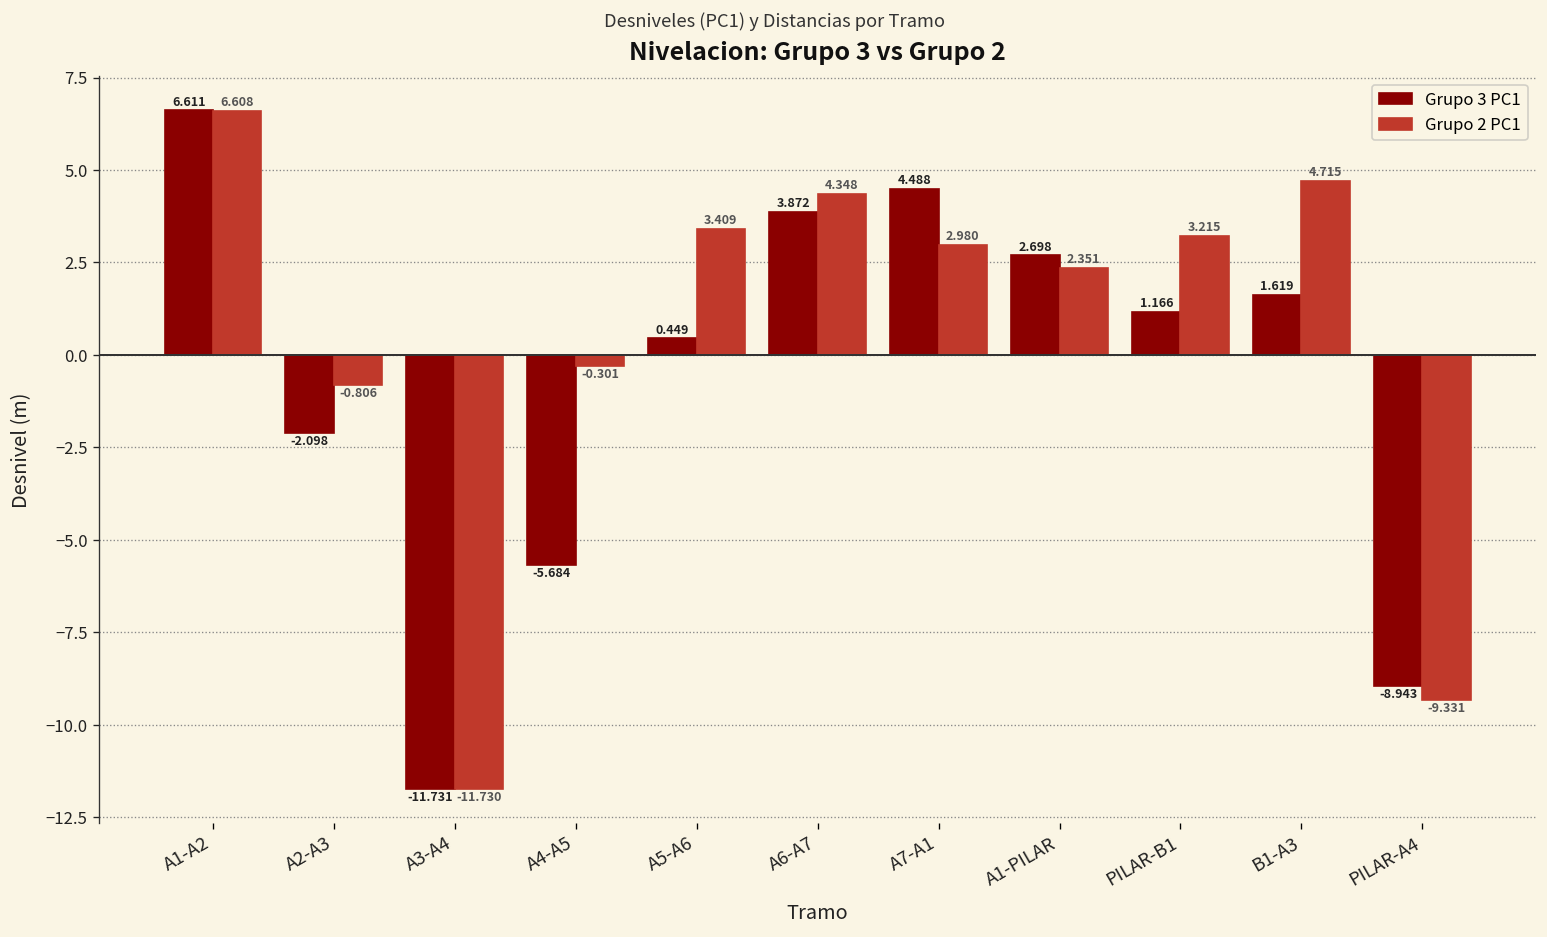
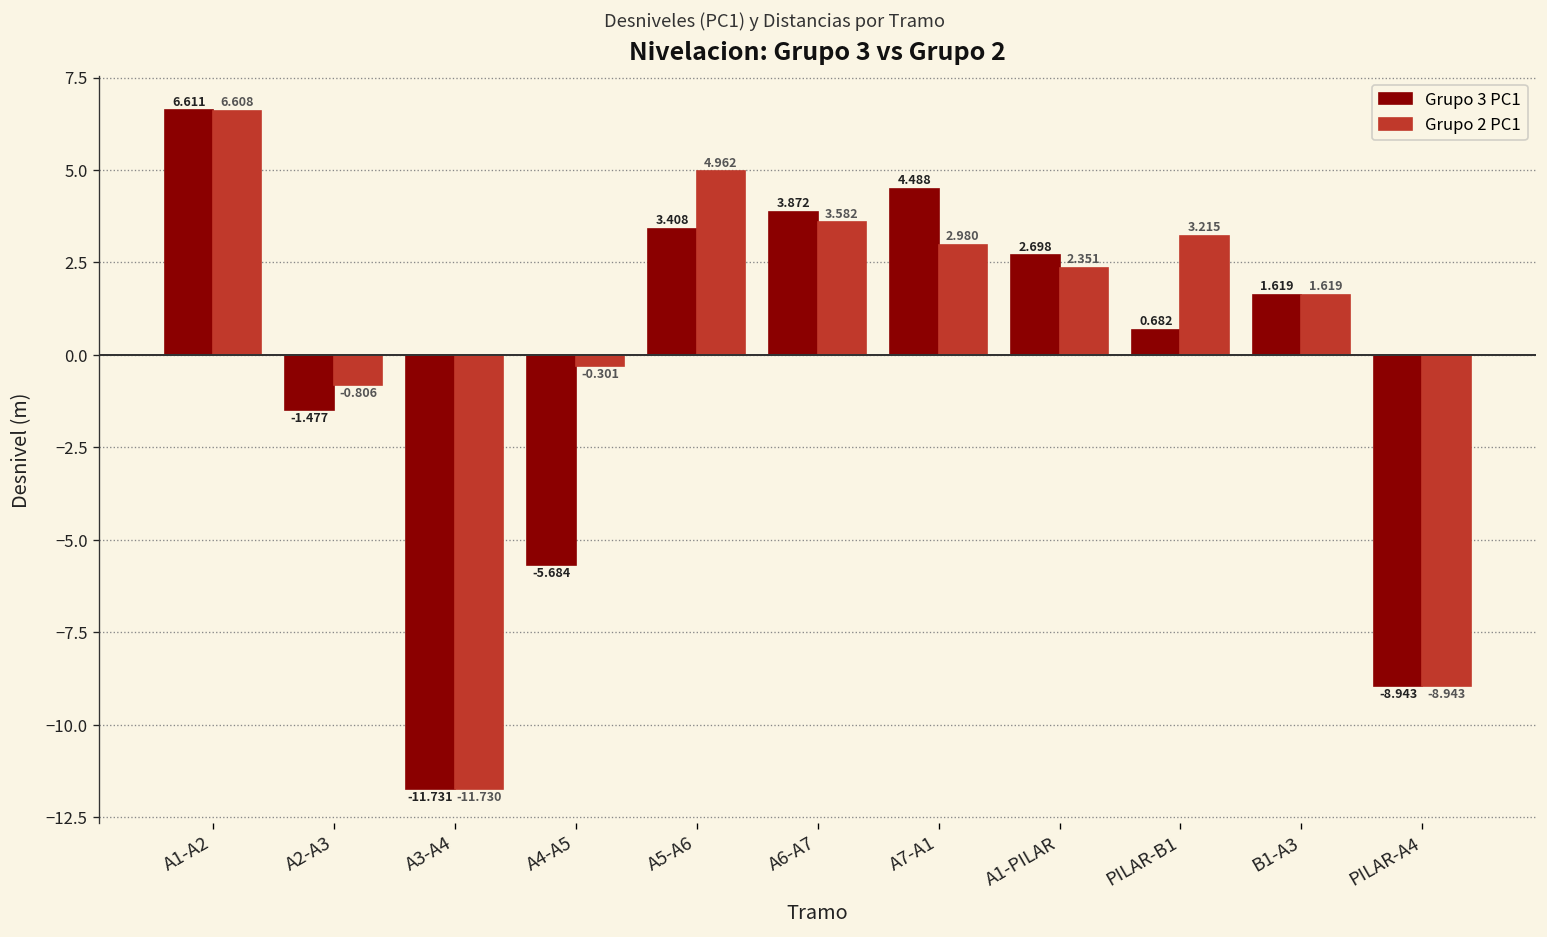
Grupo 3 PC1, A2-A3: -2.098 -> -1.477
Grupo 3 PC1, A5-A6: 0.449 -> 3.408
Grupo 2 PC1, A5-A6: 3.409 -> 4.962
Grupo 2 PC1, A6-A7: 4.348 -> 3.582
Grupo 3 PC1, PILAR-B1: 1.166 -> 0.682
Grupo 2 PC1, B1-A3: 4.715 -> 1.619
Grupo 2 PC1, PILAR-A4: -9.331 -> -8.943
